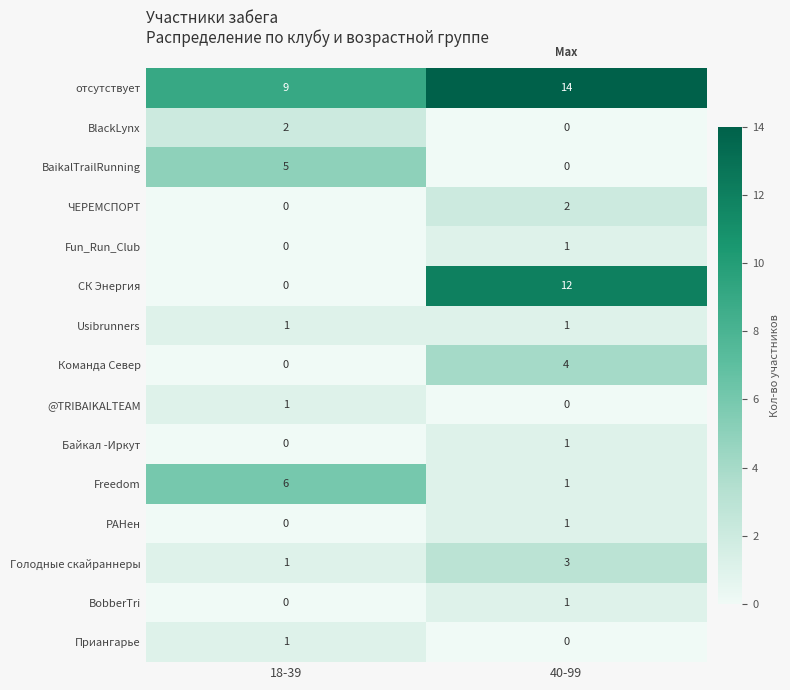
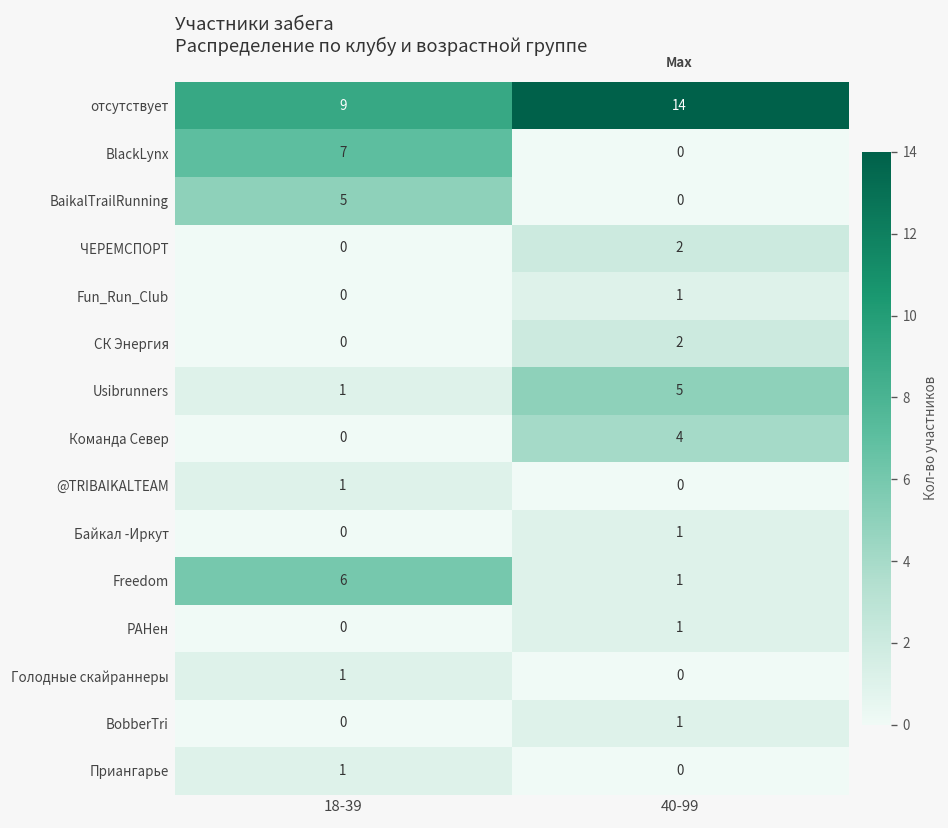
BlackLynx, 18-39: 2 -> 7
СК Энергия, 40-99: 12 -> 2
Usibrunners, 40-99: 1 -> 5
Голодные скайраннеры, 40-99: 3 -> 0
